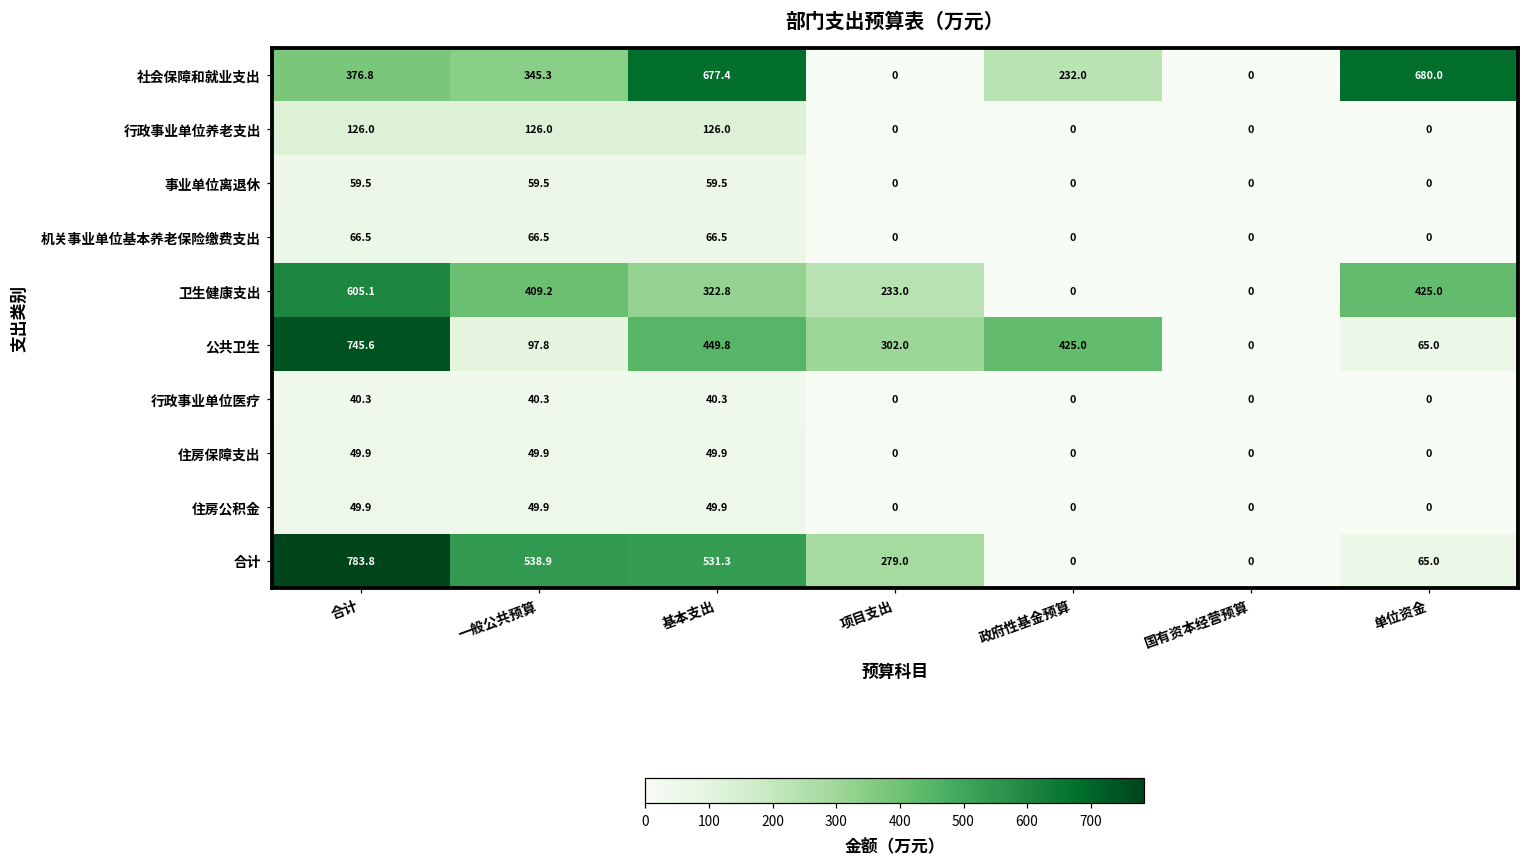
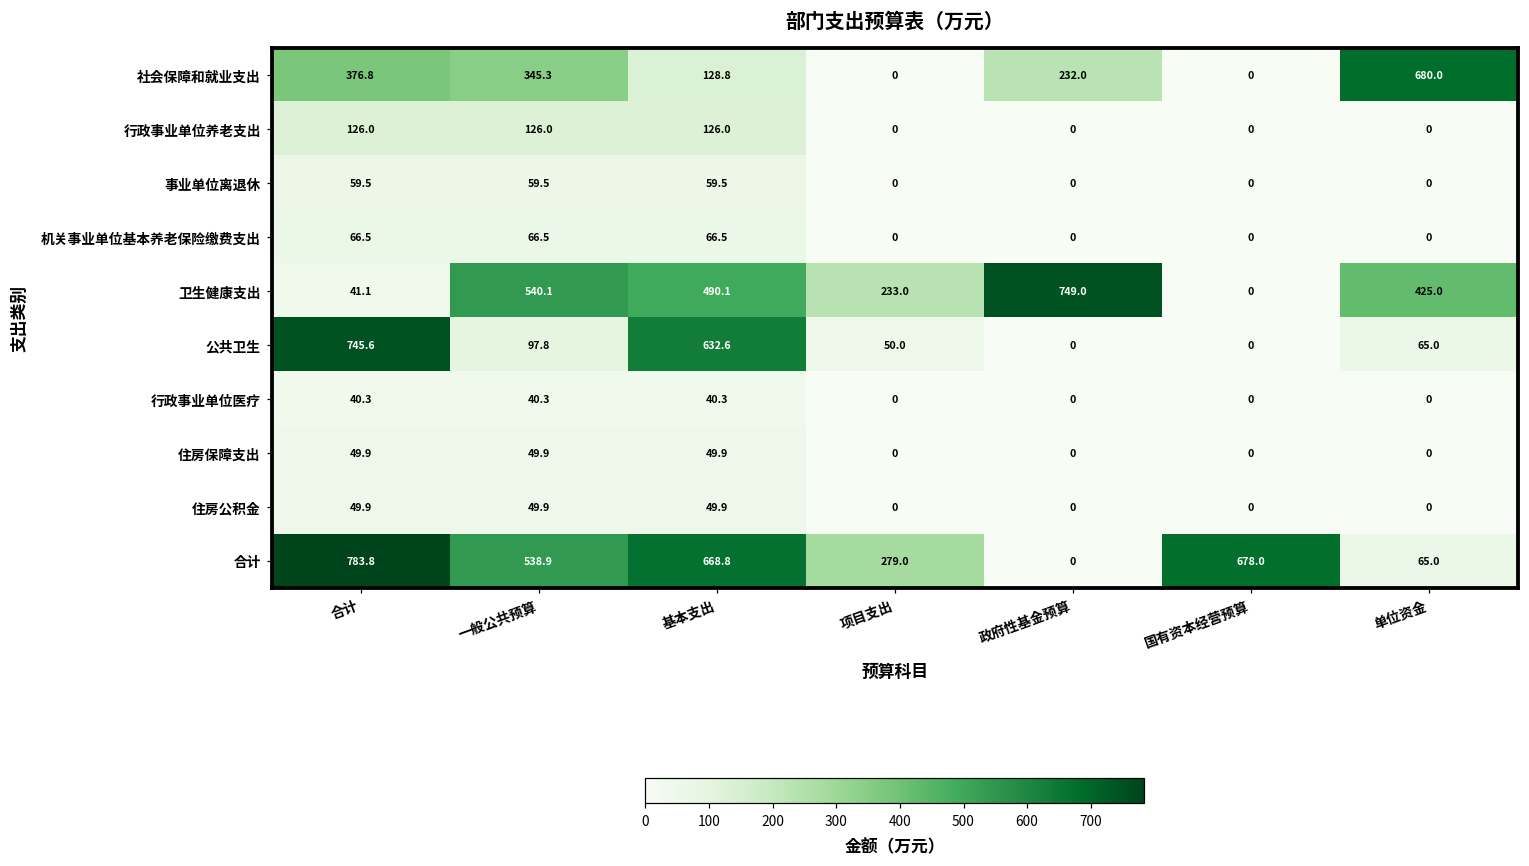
社会保障和就业支出, 基本支出: 677.4 -> 128.8
卫生健康支出, 合计: 605.1 -> 41.1
卫生健康支出, 一般公共预算: 409.2 -> 540.1
卫生健康支出, 基本支出: 322.8 -> 490.1
卫生健康支出, 政府性基金预算: 0 -> 749.0
公共卫生, 基本支出: 449.8 -> 632.6
公共卫生, 项目支出: 302.0 -> 50.0
公共卫生, 政府性基金预算: 425.0 -> 0
合计, 基本支出: 531.3 -> 668.8
合计, 国有资本经营预算: 0 -> 678.0
